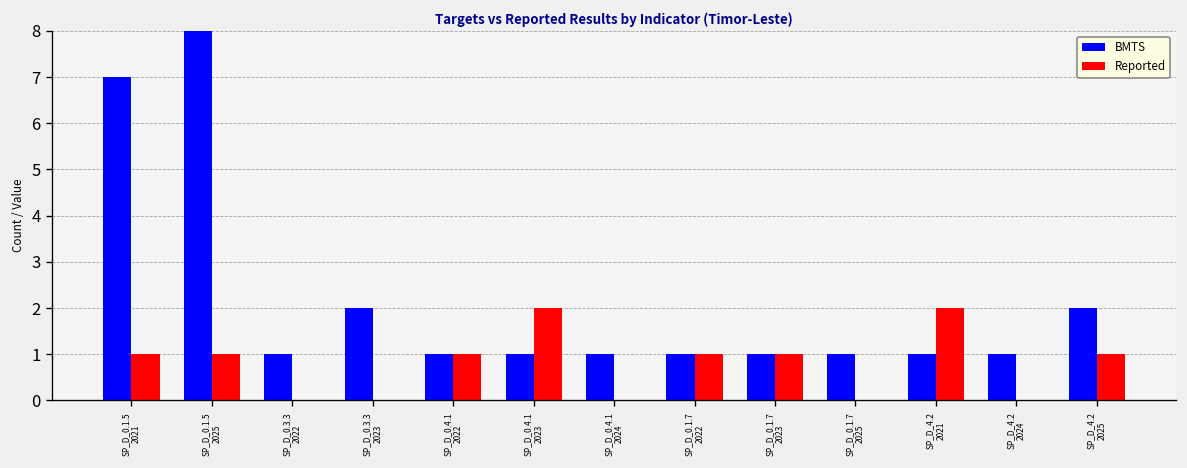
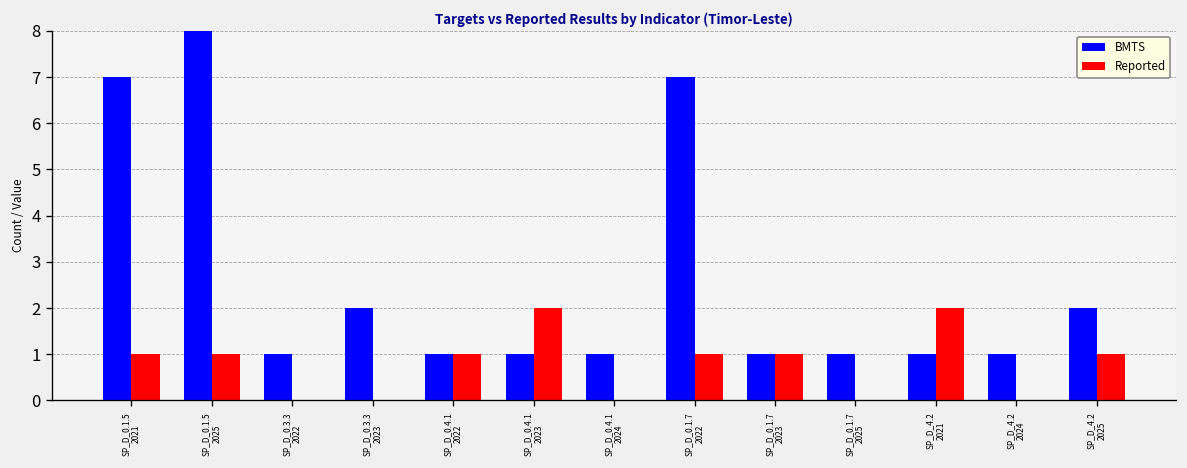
BMTS, SP_D_0.1.7 2022: 1 -> 7
